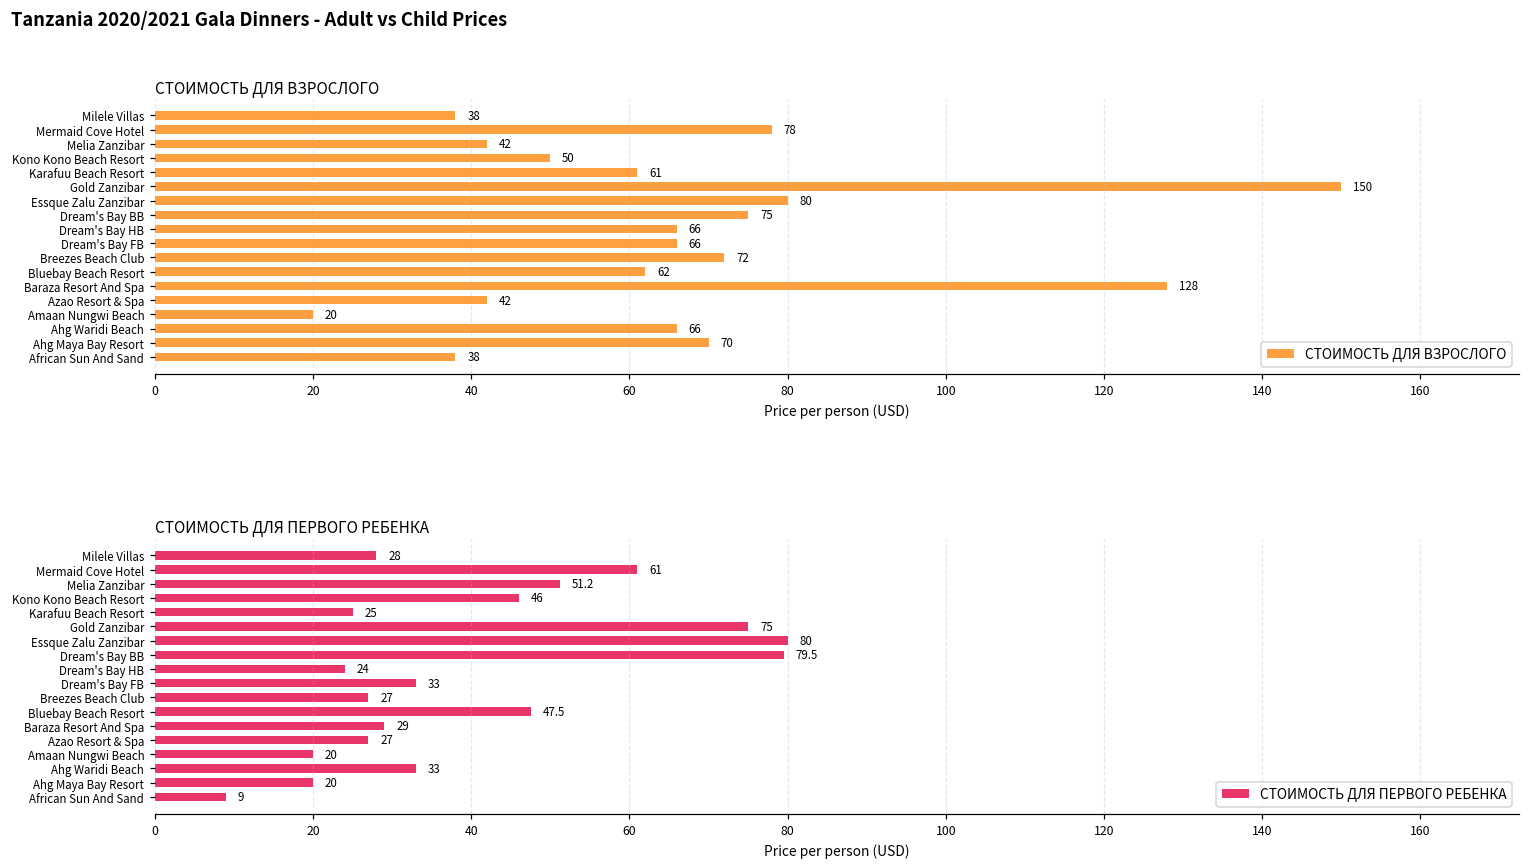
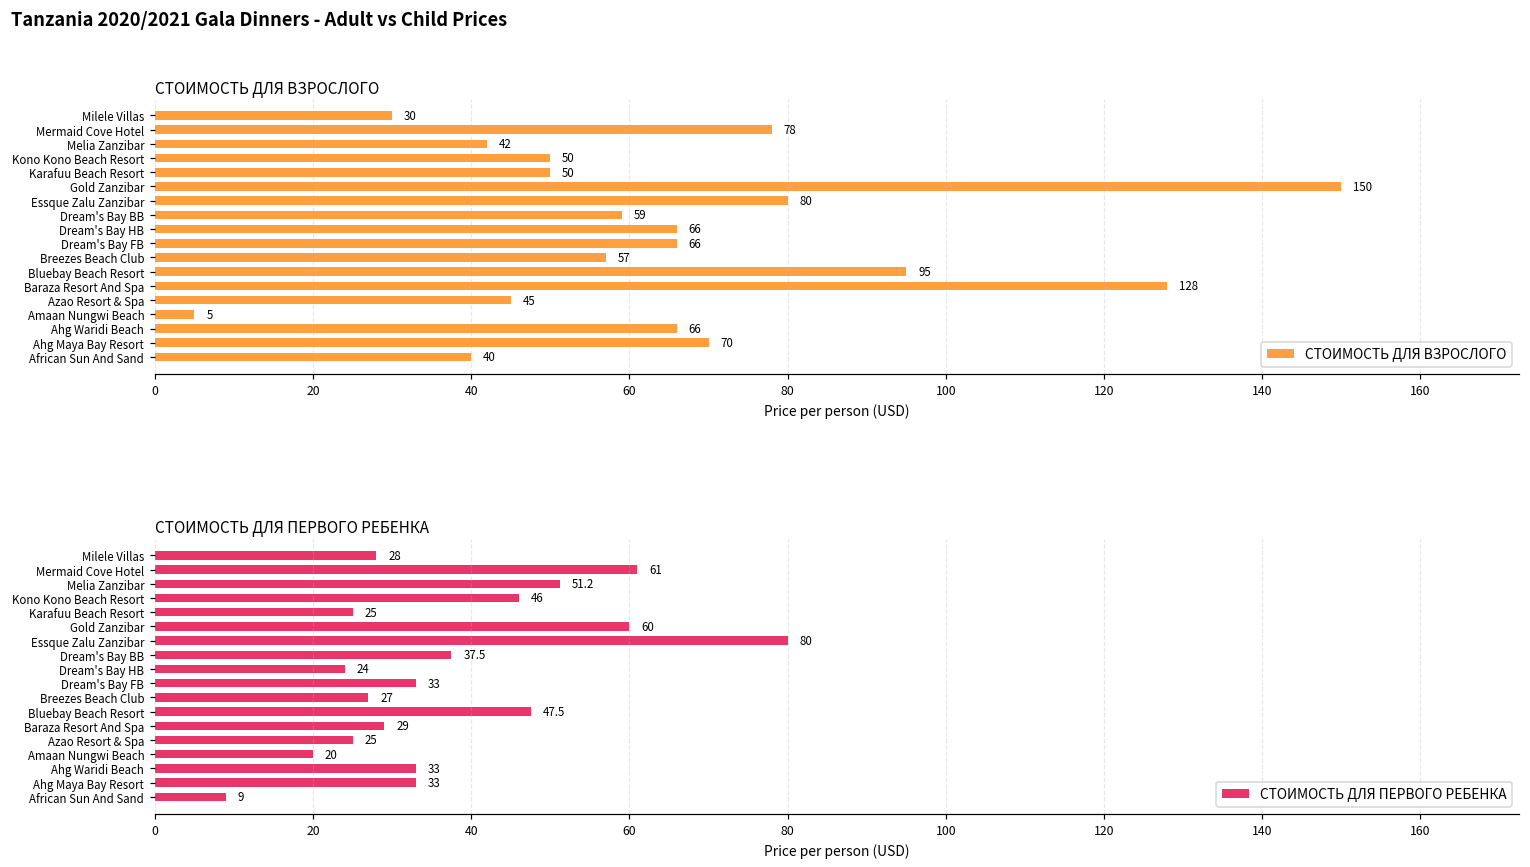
СТОИМОСТЬ ДЛЯ ВЗРОСЛОГО, Milele Villas: 38 -> 30
СТОИМОСТЬ ДЛЯ ВЗРОСЛОГО, Karafuu Beach Resort: 61 -> 50
СТОИМОСТЬ ДЛЯ ВЗРОСЛОГО, Dream's Bay BB: 75 -> 59
СТОИМОСТЬ ДЛЯ ВЗРОСЛОГО, Breezes Beach Club: 72 -> 57
СТОИМОСТЬ ДЛЯ ВЗРОСЛОГО, Bluebay Beach Resort: 62 -> 95
СТОИМОСТЬ ДЛЯ ВЗРОСЛОГО, Azao Resort & Spa: 42 -> 45
СТОИМОСТЬ ДЛЯ ВЗРОСЛОГО, Amaan Nungwi Beach: 20 -> 5
СТОИМОСТЬ ДЛЯ ВЗРОСЛОГО, African Sun And Sand: 38 -> 40
СТОИМОСТЬ ДЛЯ ПЕРВОГО РЕБЕНКА, Gold Zanzibar: 75 -> 60
СТОИМОСТЬ ДЛЯ ПЕРВОГО РЕБЕНКА, Dream's Bay BB: 79.5 -> 37.5
СТОИМОСТЬ ДЛЯ ПЕРВОГО РЕБЕНКА, Azao Resort & Spa: 27 -> 25
СТОИМОСТЬ ДЛЯ ПЕРВОГО РЕБЕНКА, Ahg Maya Bay Resort: 20 -> 33
